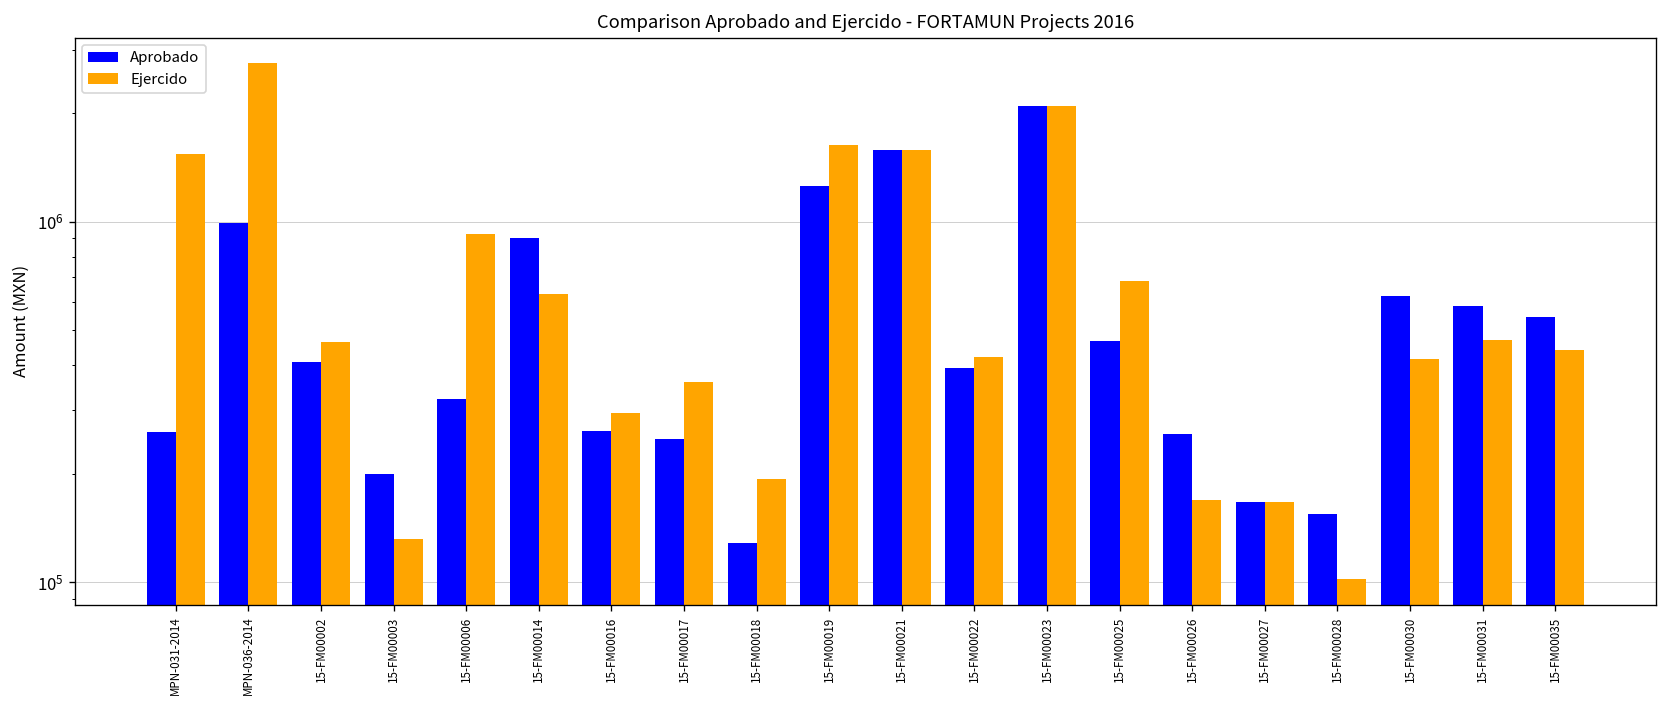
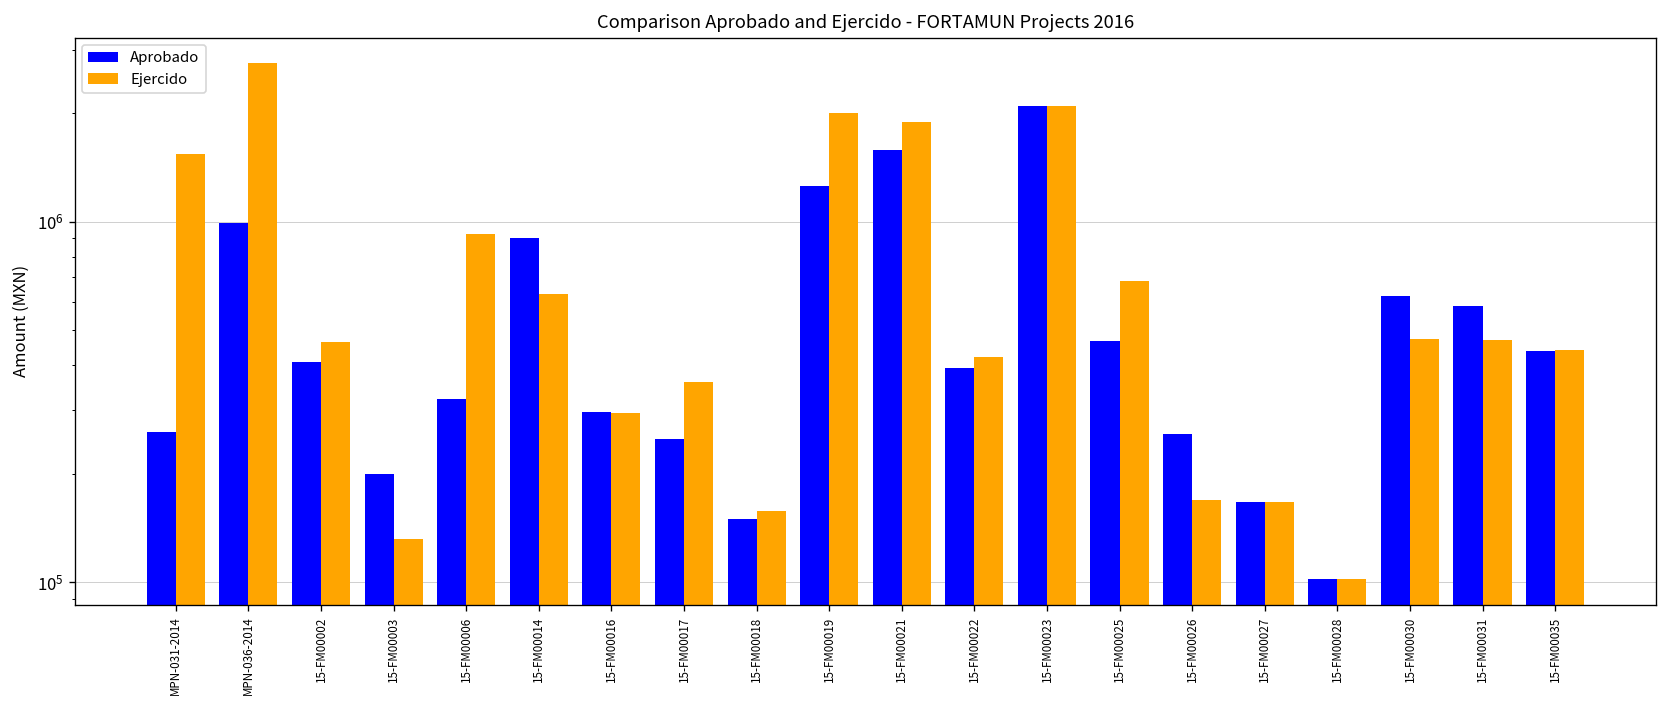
Aprobado, 15-FM00016: 260000 -> 300000
Aprobado, 15-FM00018: 128000 -> 150000
Ejercido, 15-FM00018: 190000 -> 160000
Ejercido, 15-FM00019: 1600000 -> 2000000
Ejercido, 15-FM00021: 1600000 -> 1900000
Aprobado, 15-FM00028: 150000 -> 102000
Ejercido, 15-FM00030: 410000 -> 470000
Aprobado, 15-FM00035: 540000 -> 440000
